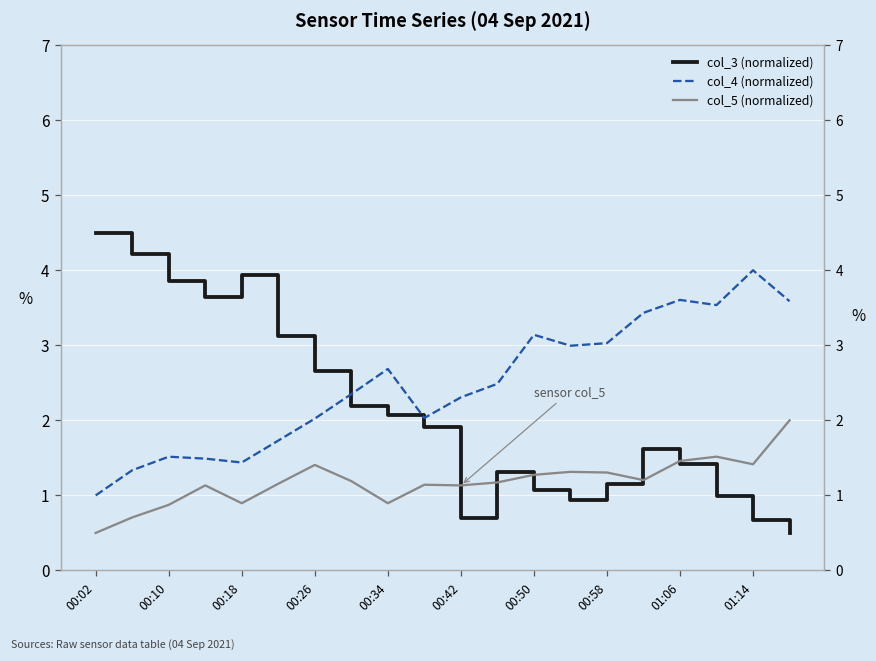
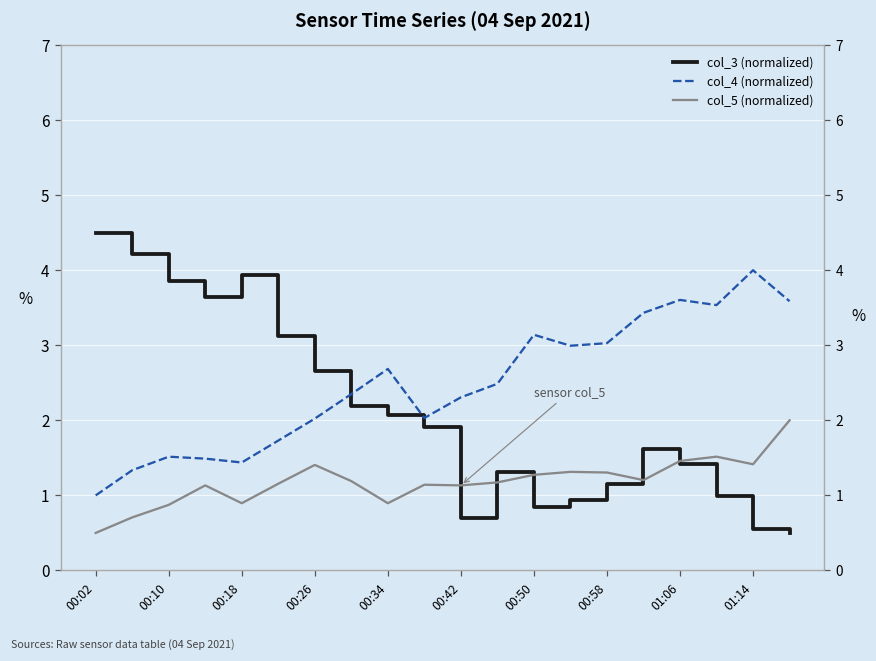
col_3 (normalized), 00:50: 1.1 -> 0.8
col_3 (normalized), 01:14: 0.7 -> 0.6
